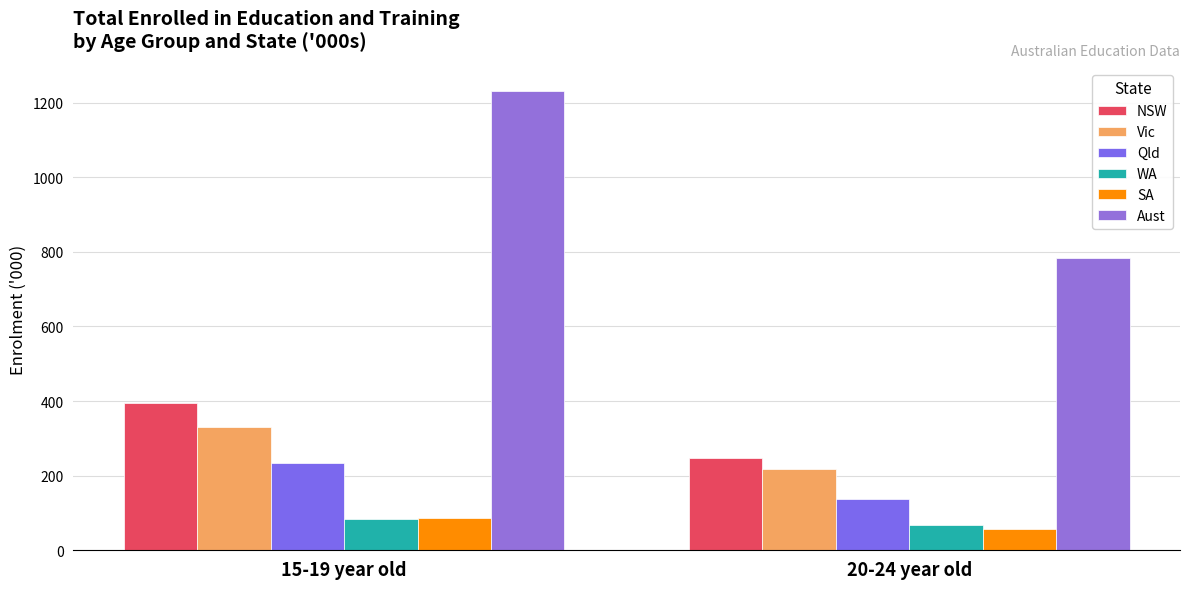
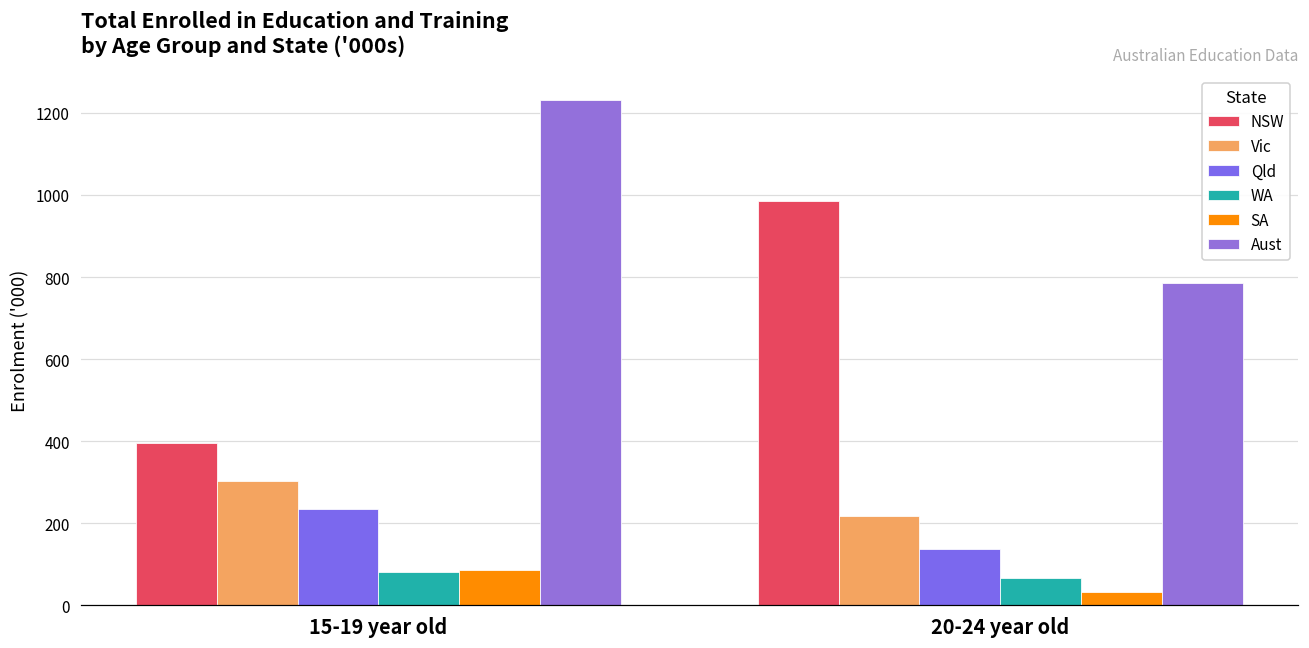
Vic, 15-19 year old: 330 -> 300
NSW, 20-24 year old: 250 -> 990
SA, 20-24 year old: 60 -> 30
